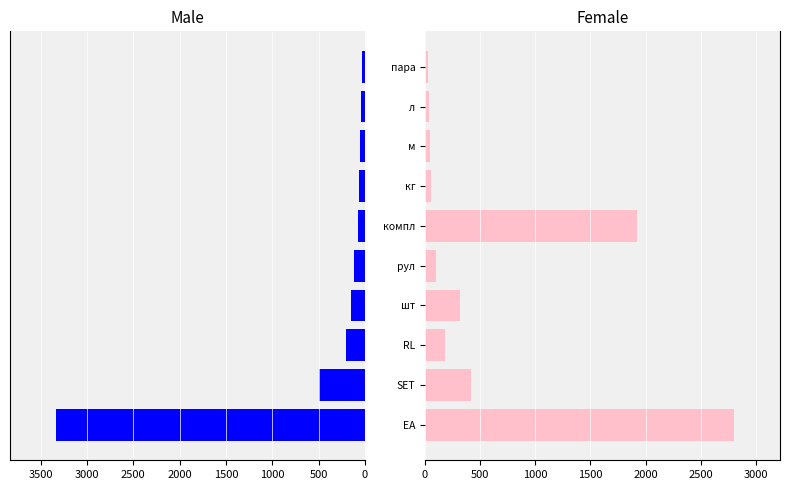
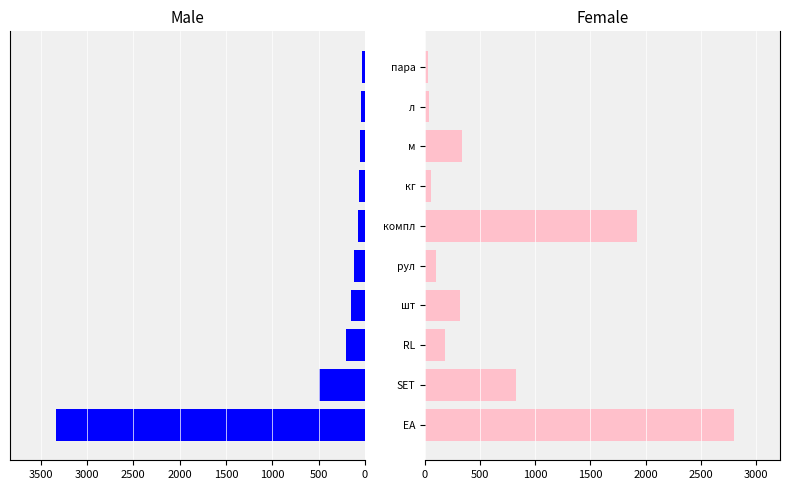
Female, м: 50 -> 340
Female, SET: 420 -> 830
